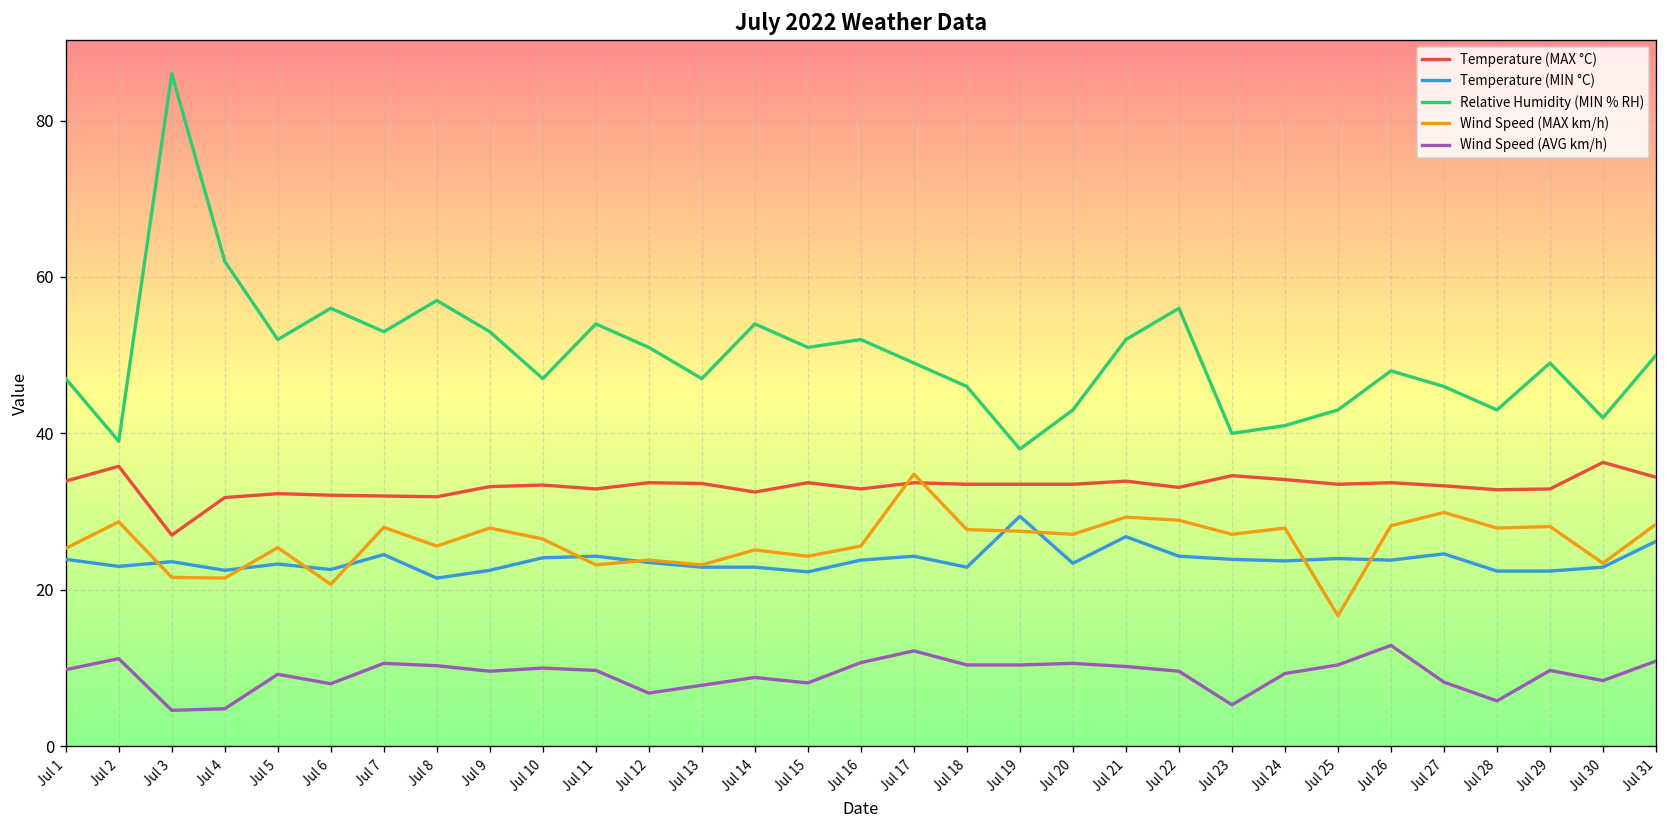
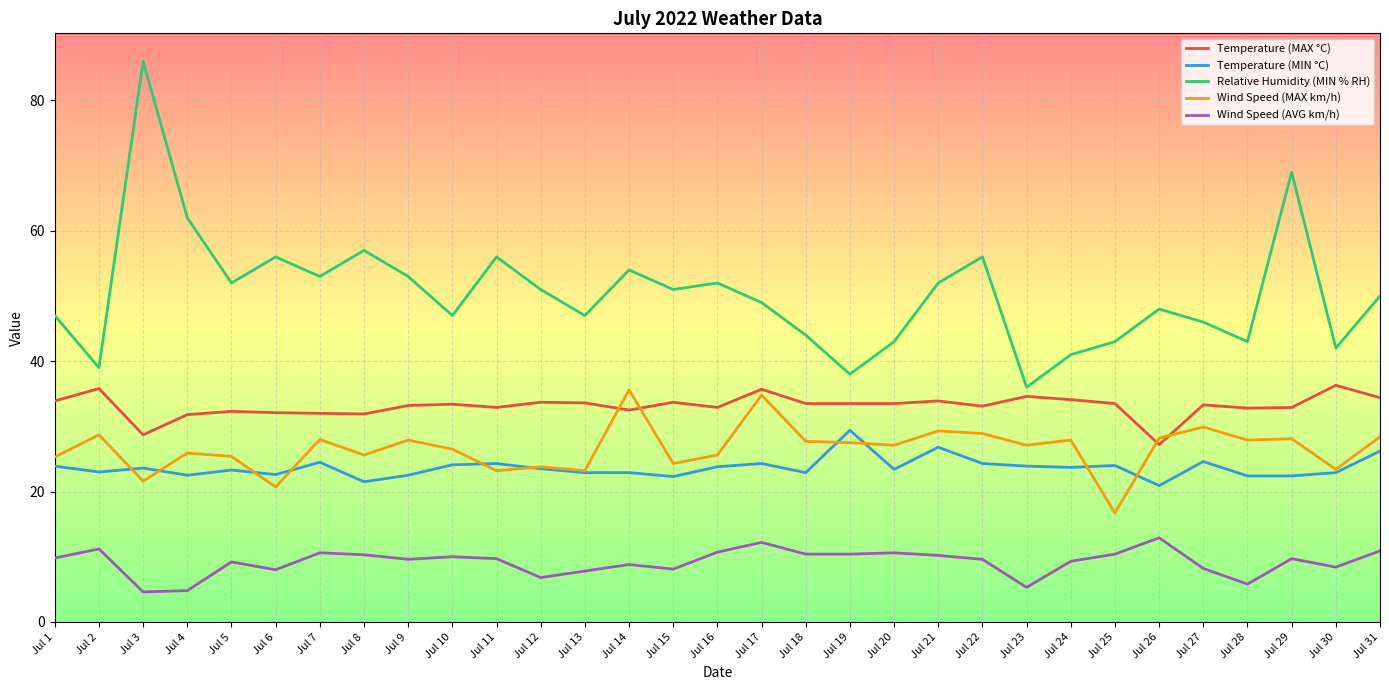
Temperature (MAX °C), Jul 3: 27 -> 29
Wind Speed (MAX km/h), Jul 4: 22 -> 26
Relative Humidity (MIN % RH), Jul 11: 54 -> 56
Wind Speed (MAX km/h), Jul 14: 25 -> 36
Temperature (MAX °C), Jul 17: 34 -> 36
Relative Humidity (MIN % RH), Jul 18: 46 -> 44
Relative Humidity (MIN % RH), Jul 23: 40 -> 36
Temperature (MAX °C), Jul 26: 34 -> 27
Temperature (MIN °C), Jul 26: 24 -> 21
Relative Humidity (MIN % RH), Jul 29: 49 -> 69
